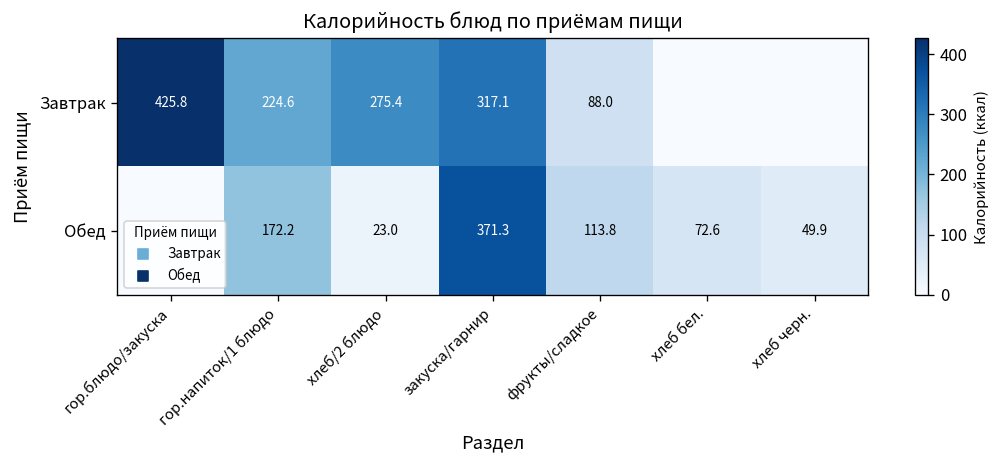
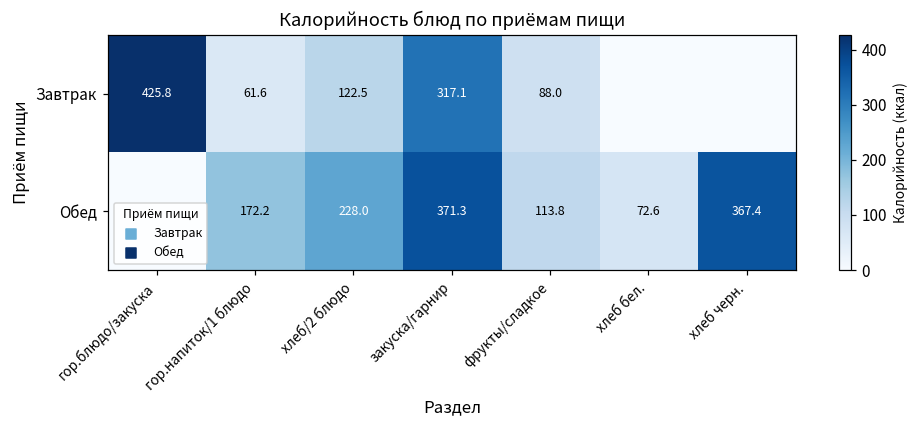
Завтрак, гор.напиток/1 блюдо: 224.6 -> 61.6
Завтрак, хлеб/2 блюдо: 275.4 -> 122.5
Обед, хлеб/2 блюдо: 23.0 -> 228.0
Обед, хлеб черн.: 49.9 -> 367.4
